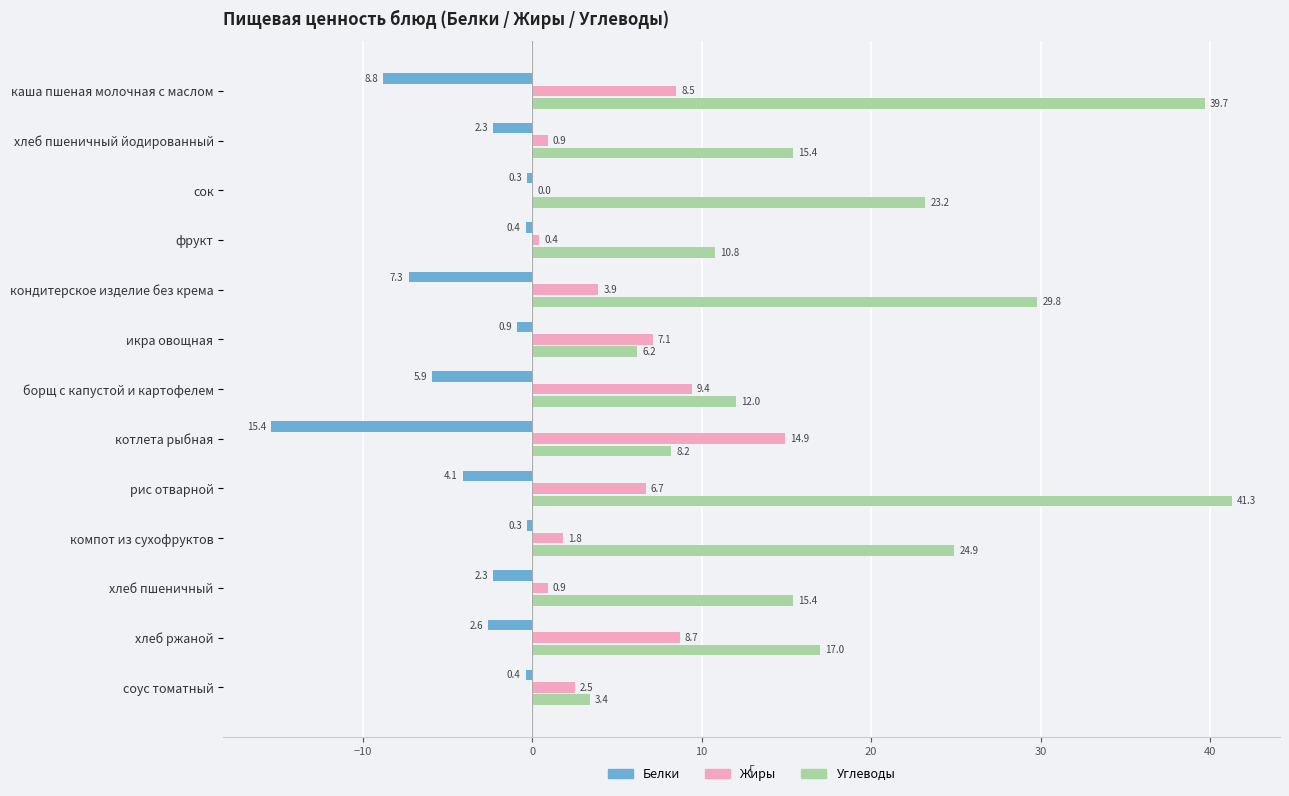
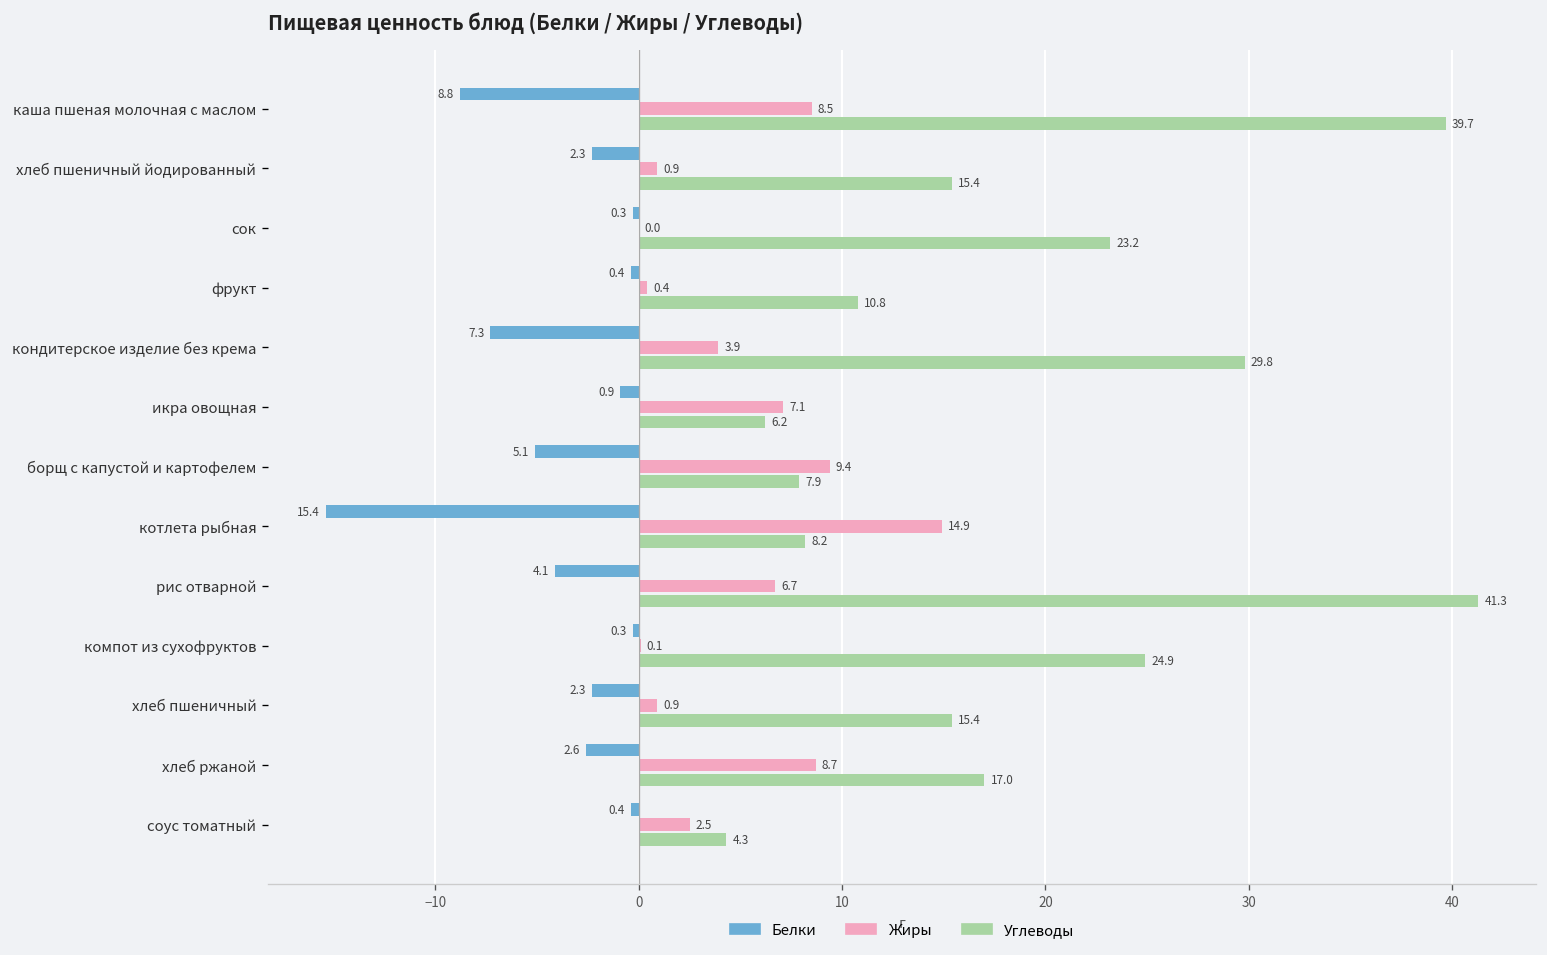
Белки, борщ с капустой и картофелем: 5.9 -> 5.1
Углеводы, борщ с капустой и картофелем: 12.0 -> 7.9
Жиры, компот из сухофруктов: 1.8 -> 0.1
Углеводы, соус томатный: 3.4 -> 4.3
